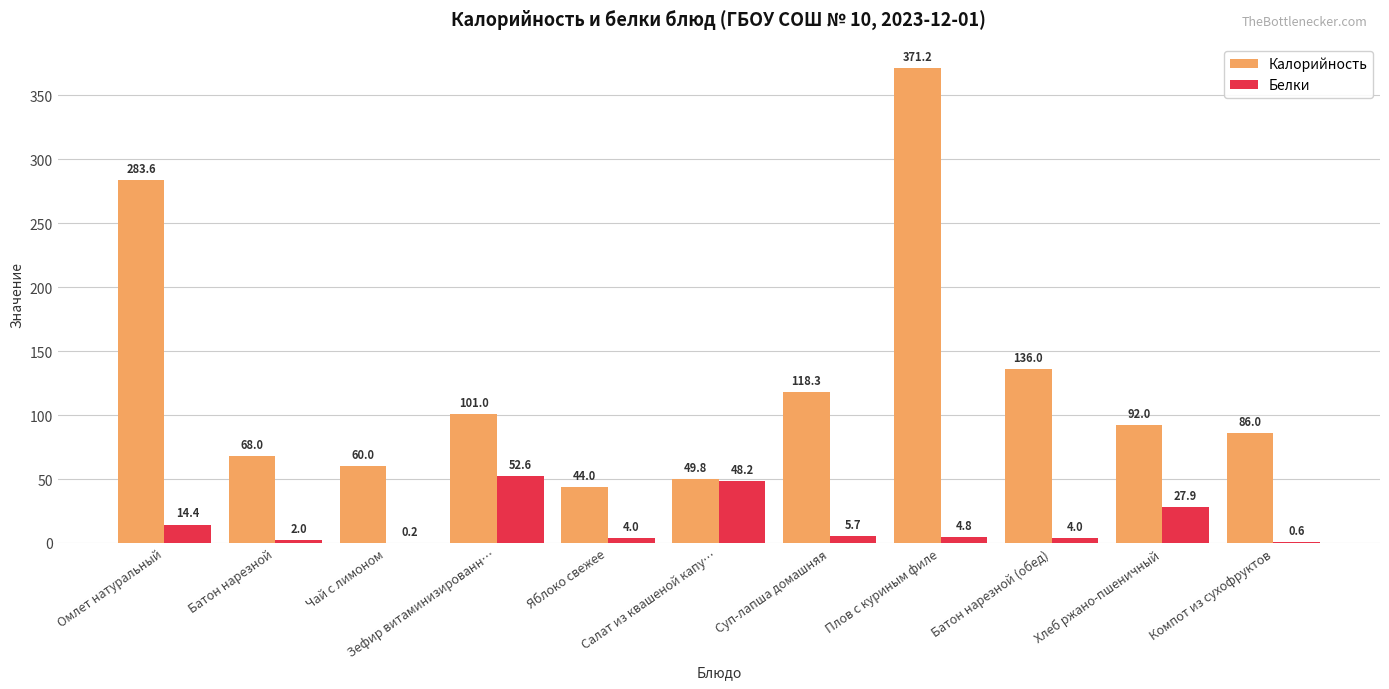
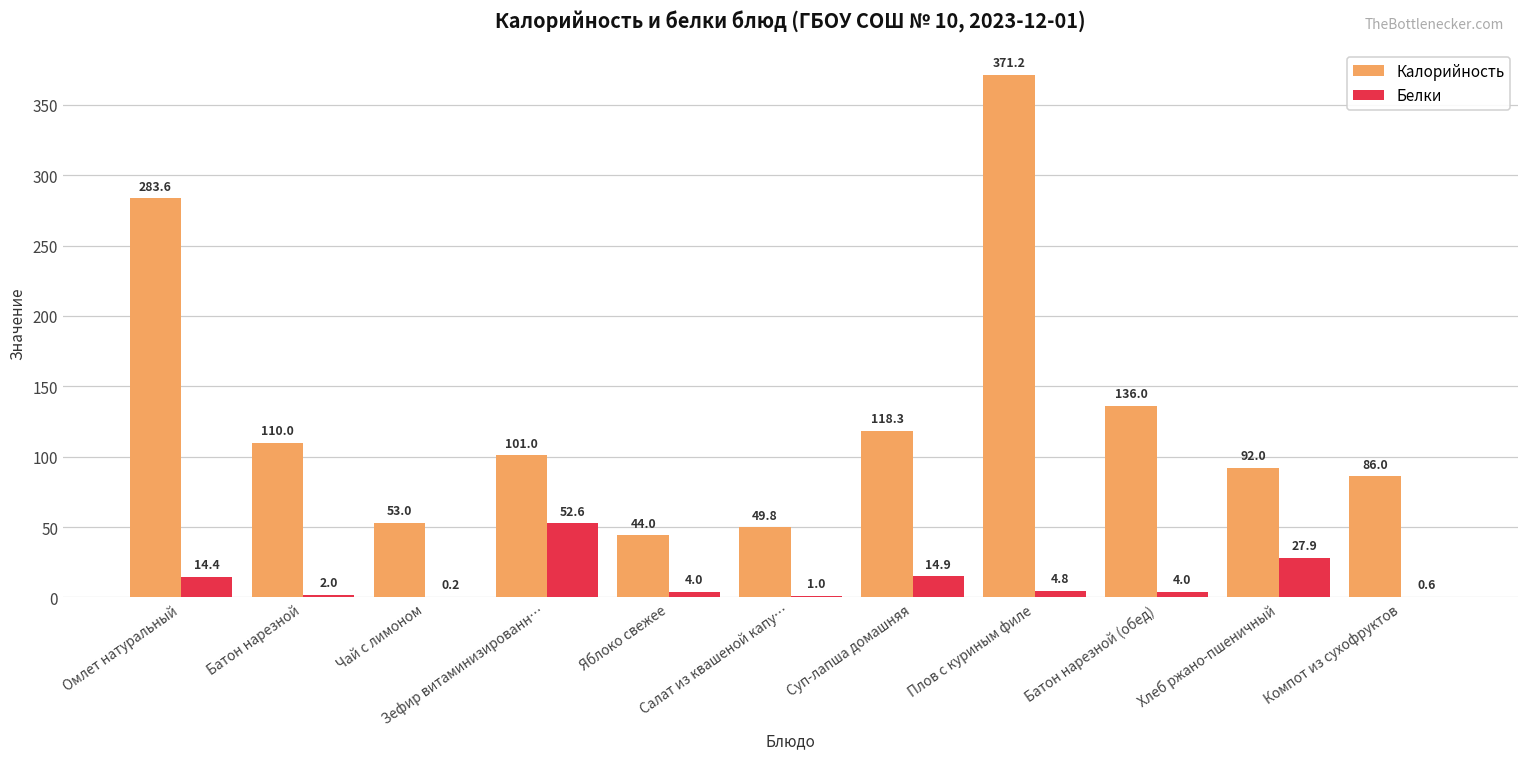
Калорийность, Батон нарезной: 68.0 -> 110.0
Калорийность, Чай с лимоном: 60.0 -> 53.0
Белки, Салат из квашеной капу…: 48.2 -> 1.0
Белки, Суп-лапша домашняя: 5.7 -> 14.9
